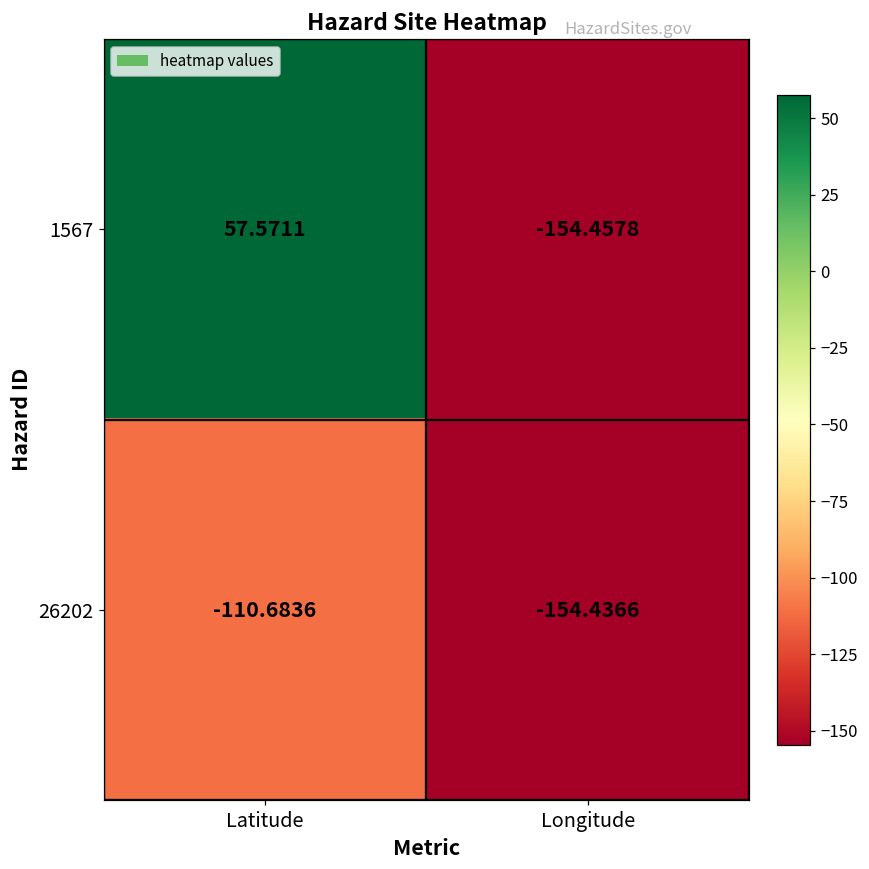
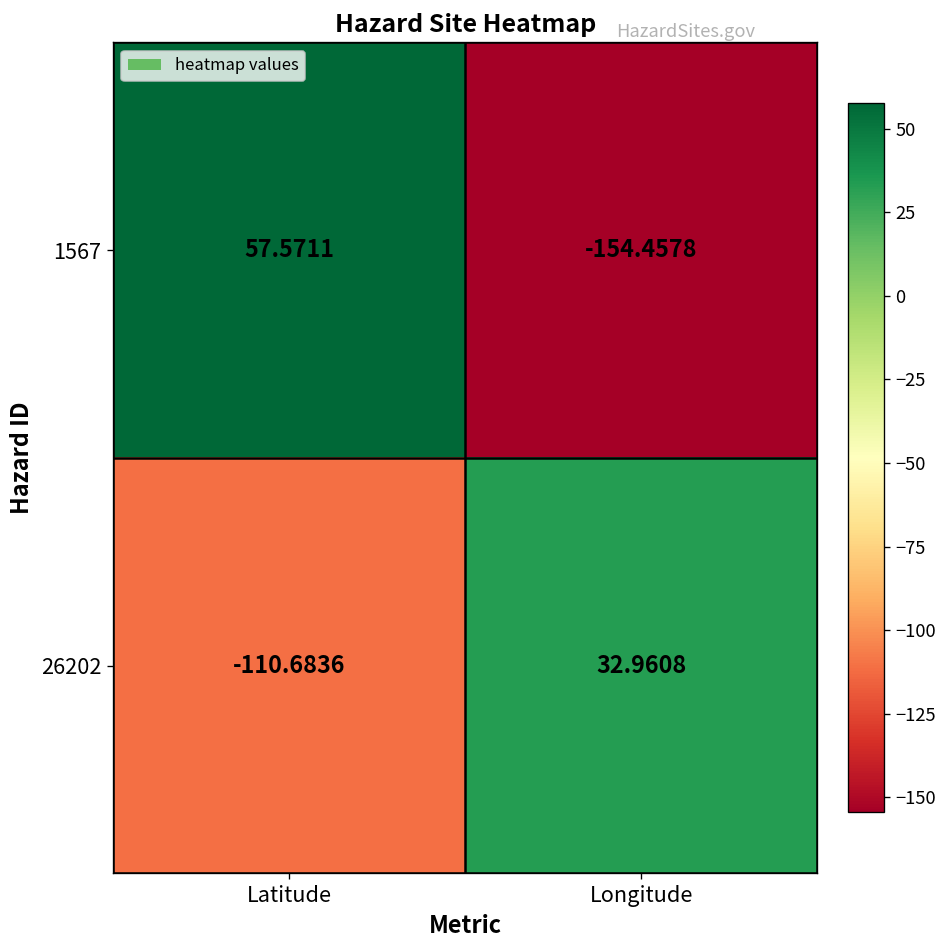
26202, Longitude: -154.4366 -> 32.9608
